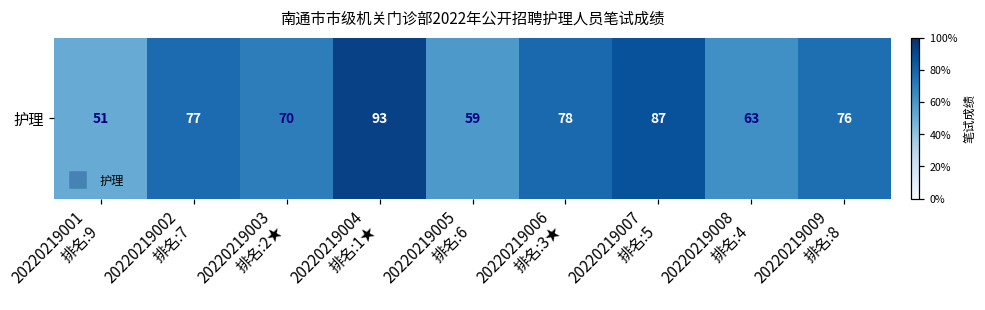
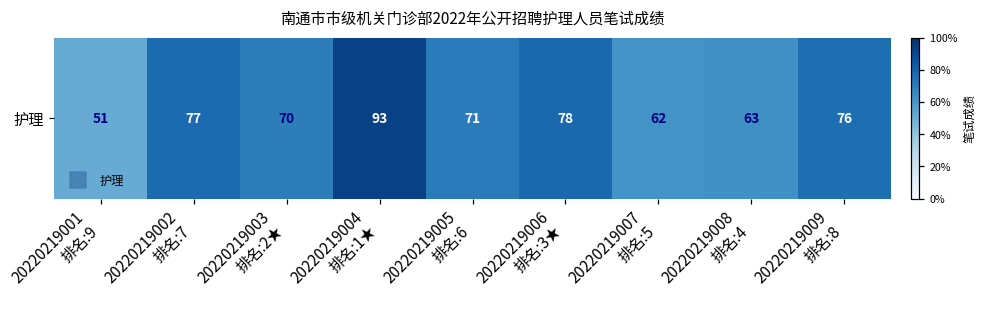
护理, 20220219005 排名:6: 59 -> 71
护理, 20220219007 排名:5: 87 -> 62
